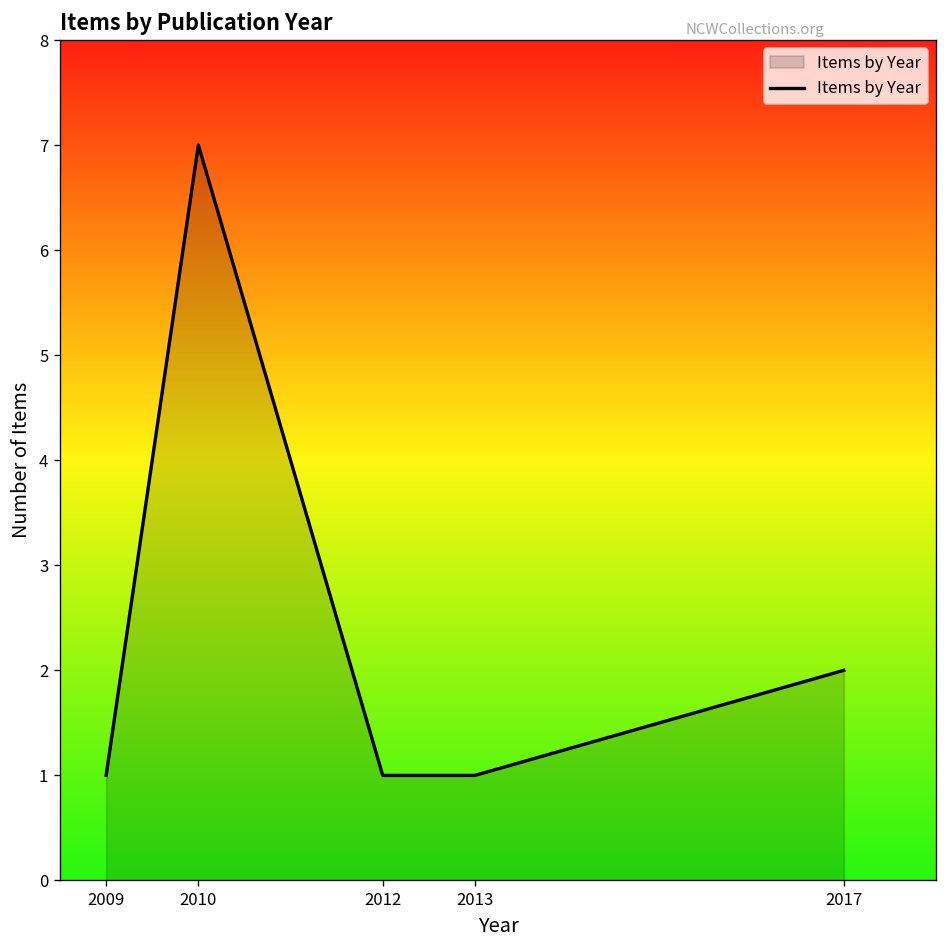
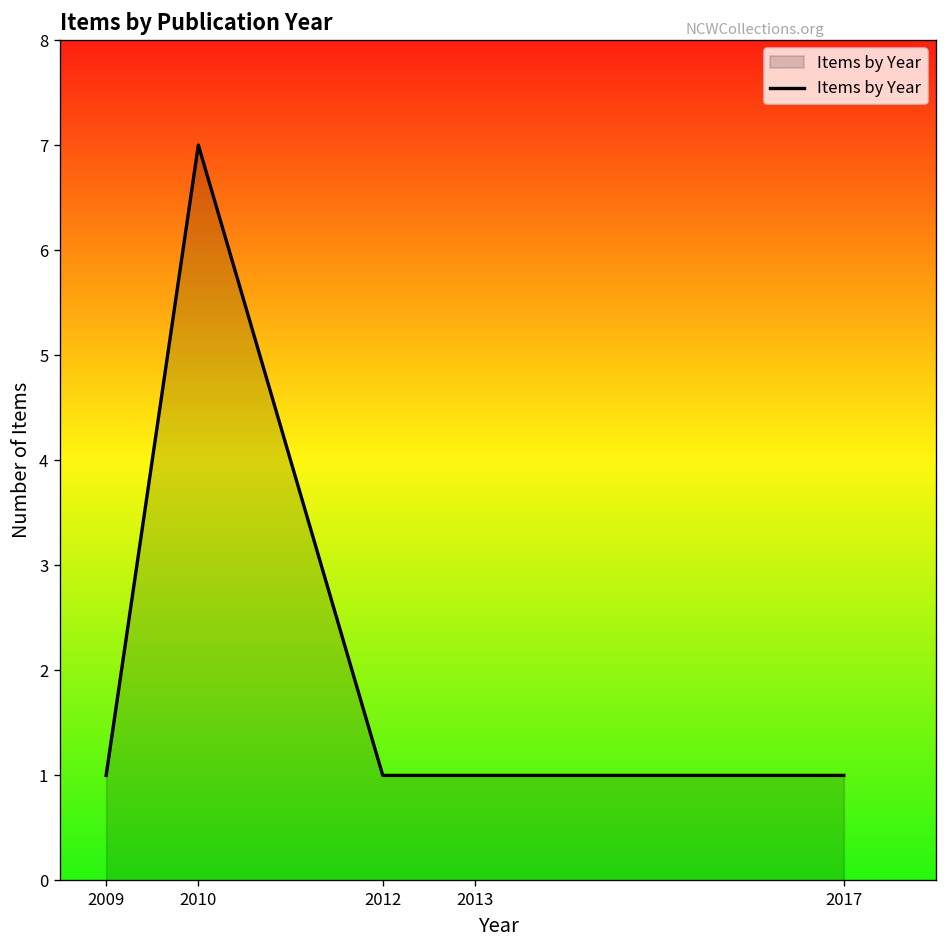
2017: 2 -> 1
